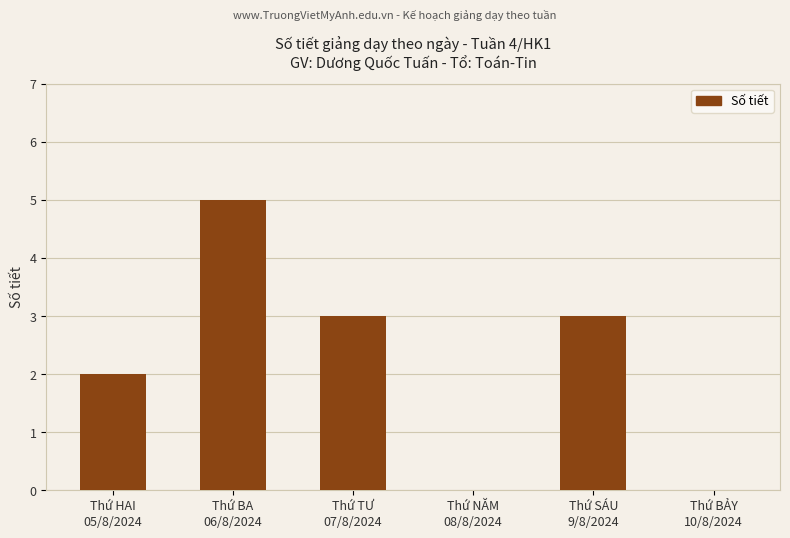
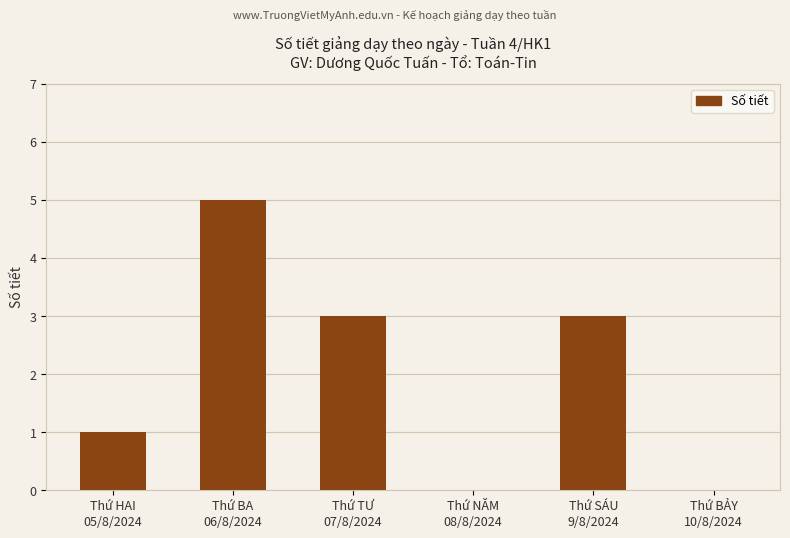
Thứ HAI 05/8/2024: 2 -> 1
